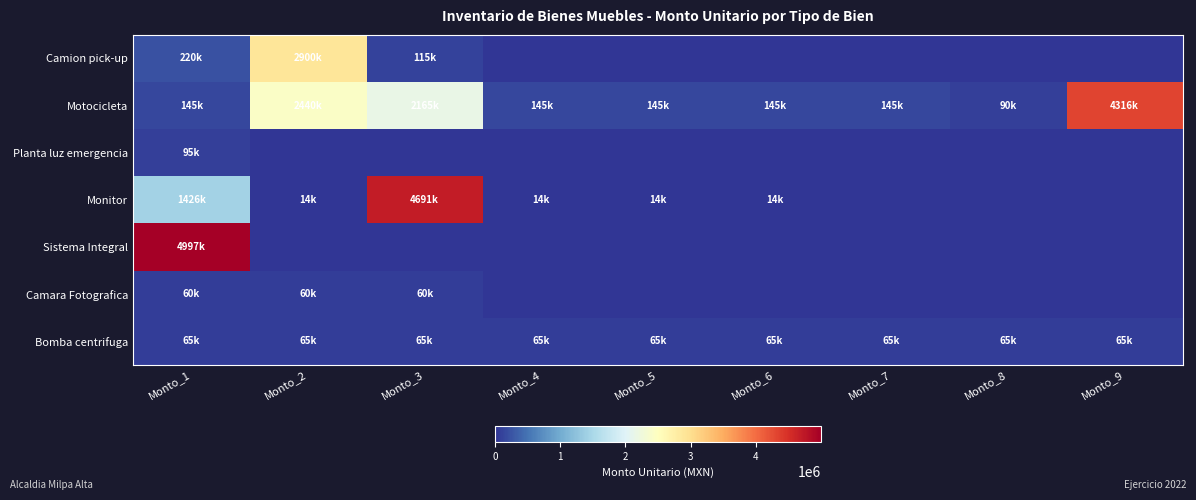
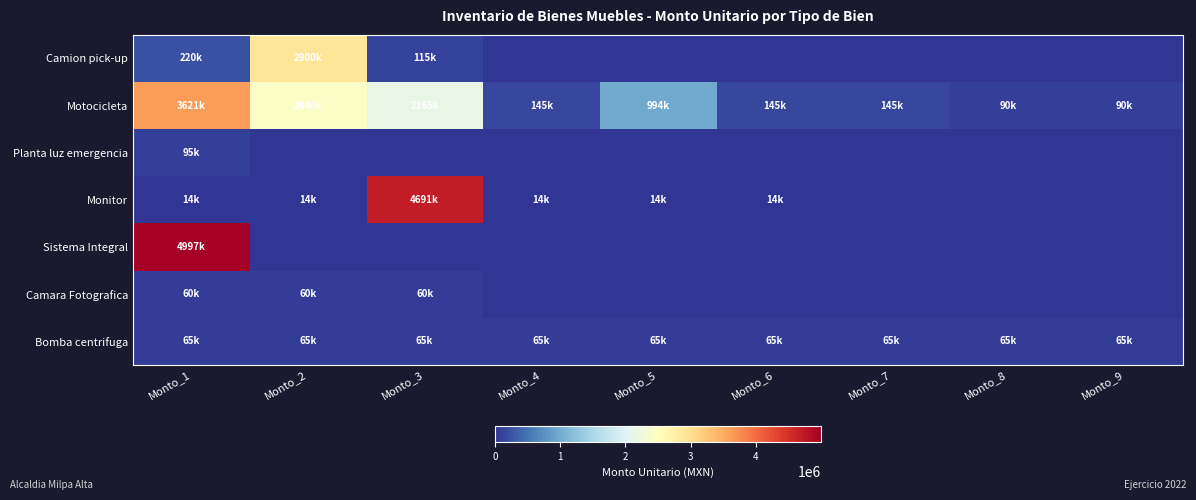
Motocicleta, Monto_1: 145k -> 3621k
Motocicleta, Monto_5: 145k -> 994k
Motocicleta, Monto_9: 4316k -> 90k
Monitor, Monto_1: 1426k -> 14k
